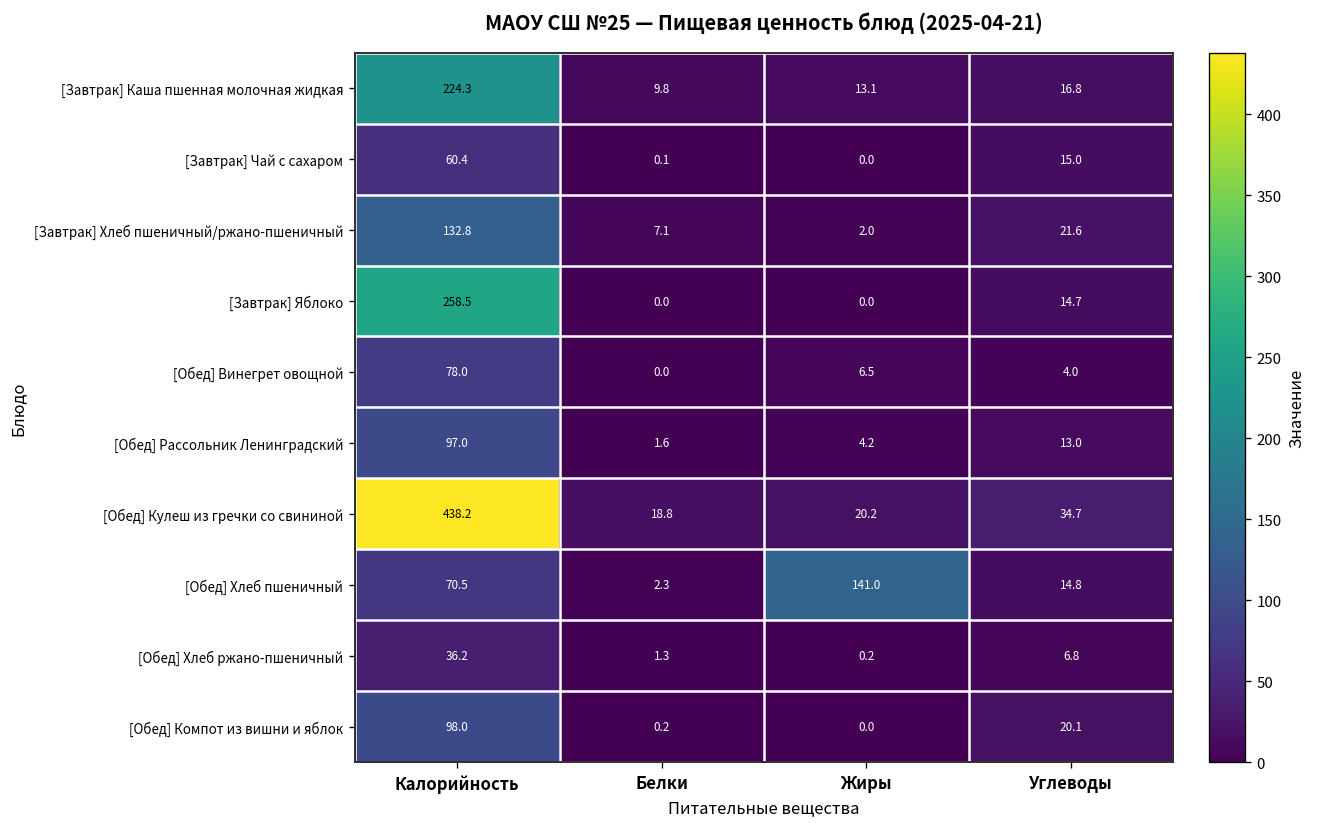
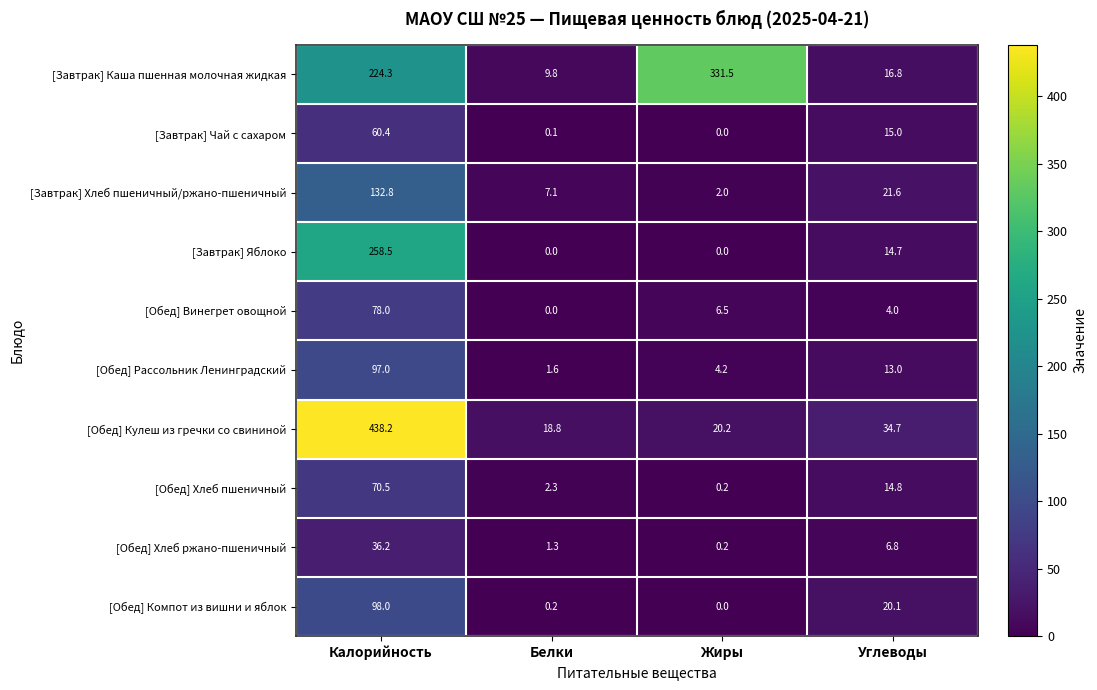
[Завтрак] Каша пшенная молочная жидкая, Жиры: 13.1 -> 331.5
[Обед] Хлеб пшеничный, Жиры: 141.0 -> 0.2
